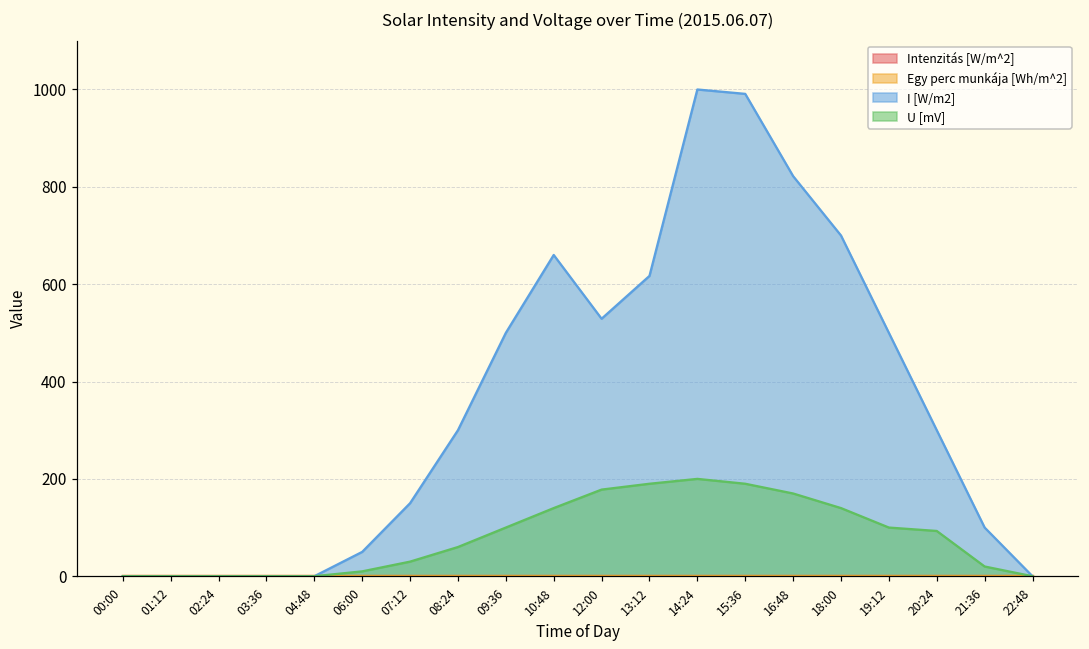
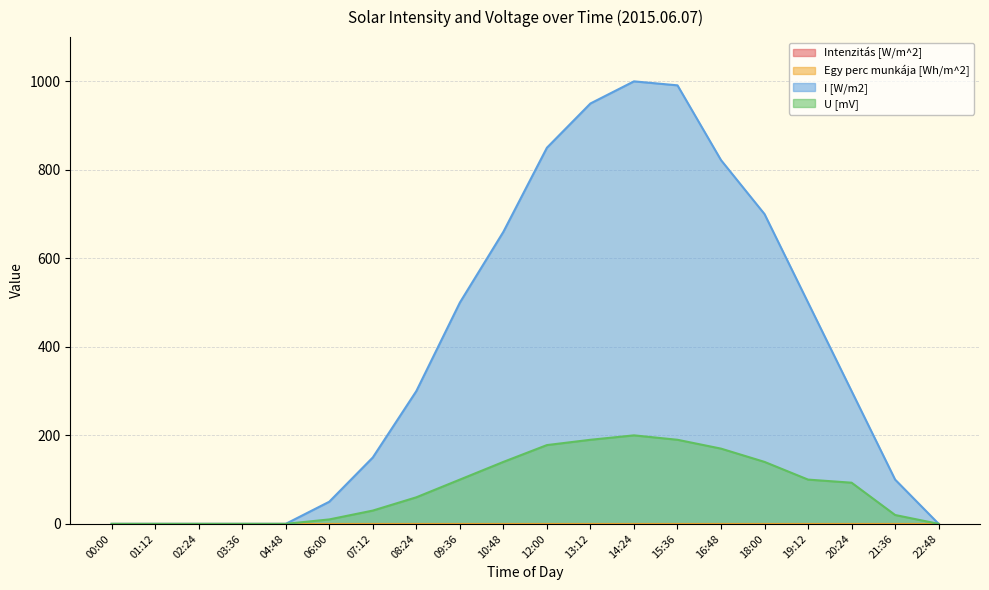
I [W/m2], 12:00: 530 -> 850
I [W/m2], 13:12: 620 -> 950
